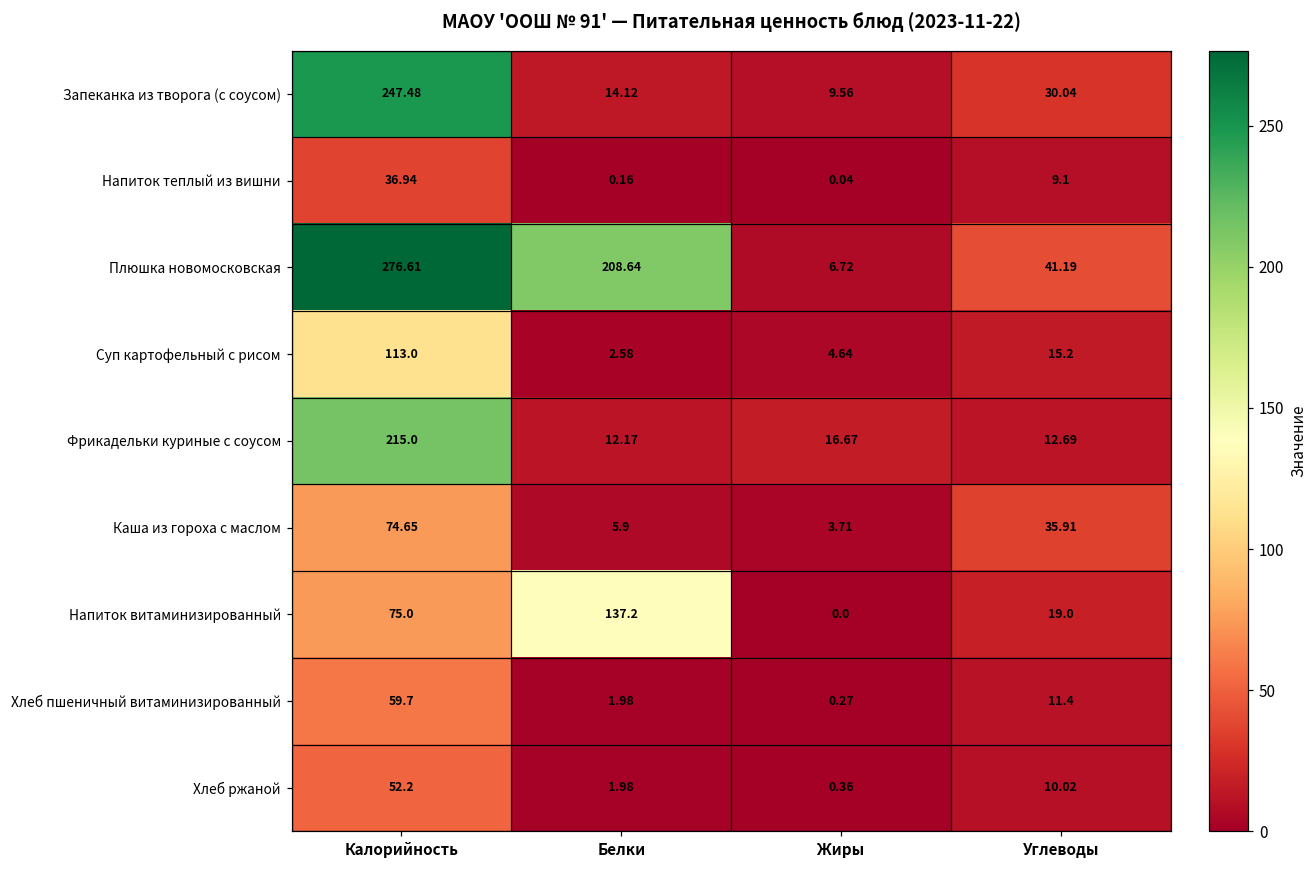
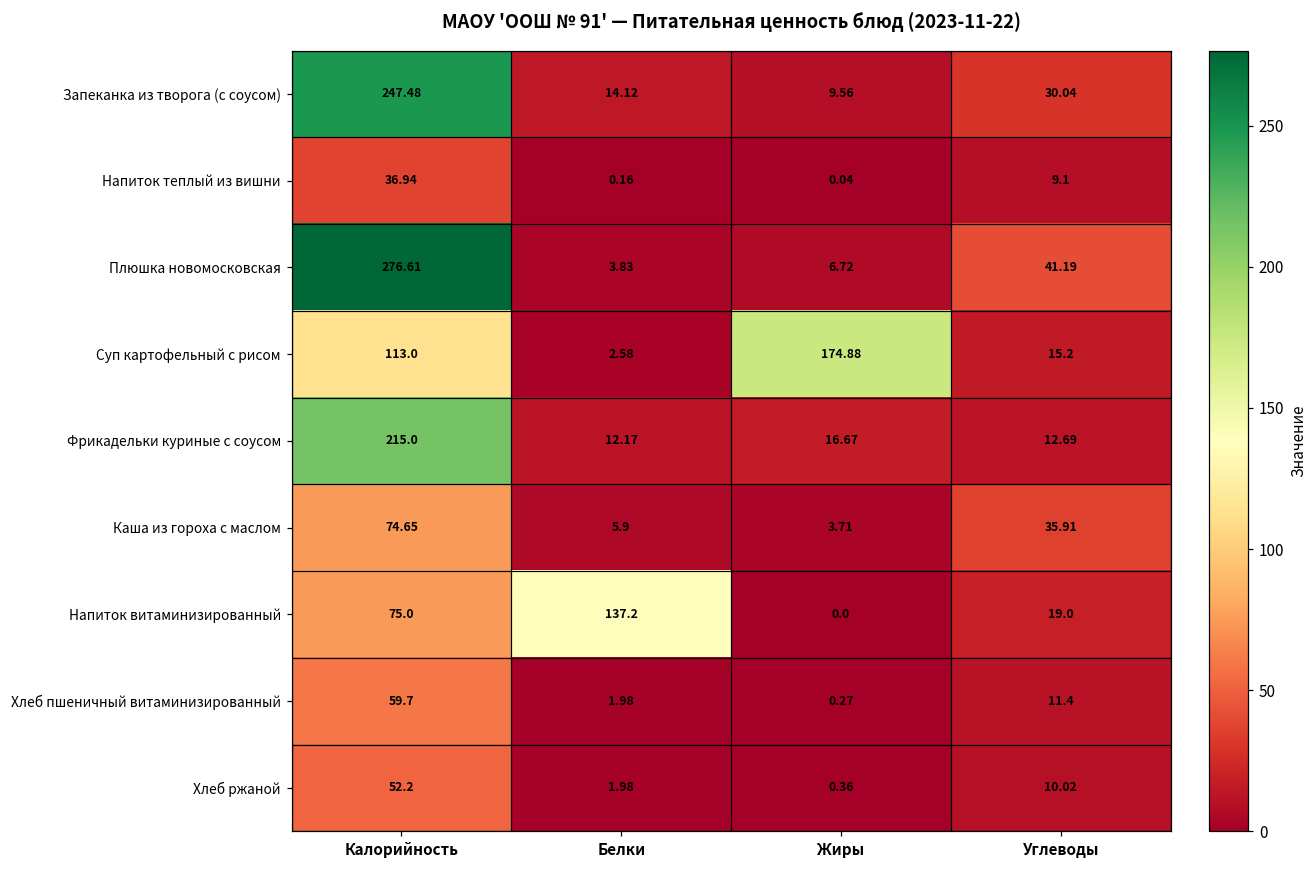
Плюшка новомосковская, Белки: 208.64 -> 3.83
Суп картофельный с рисом, Жиры: 4.64 -> 174.88
